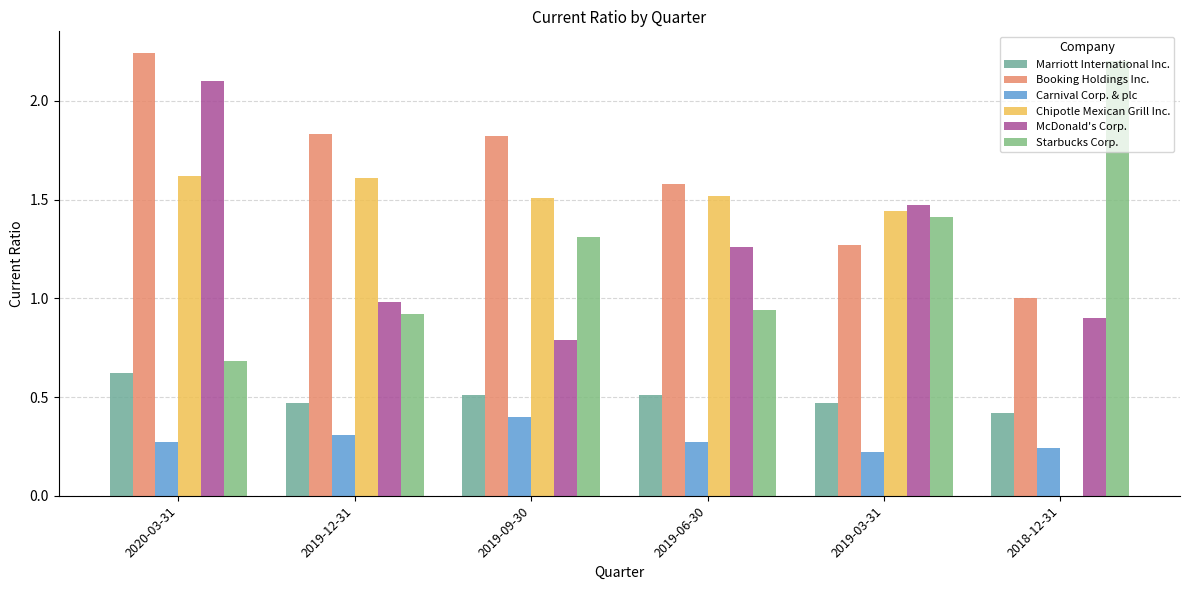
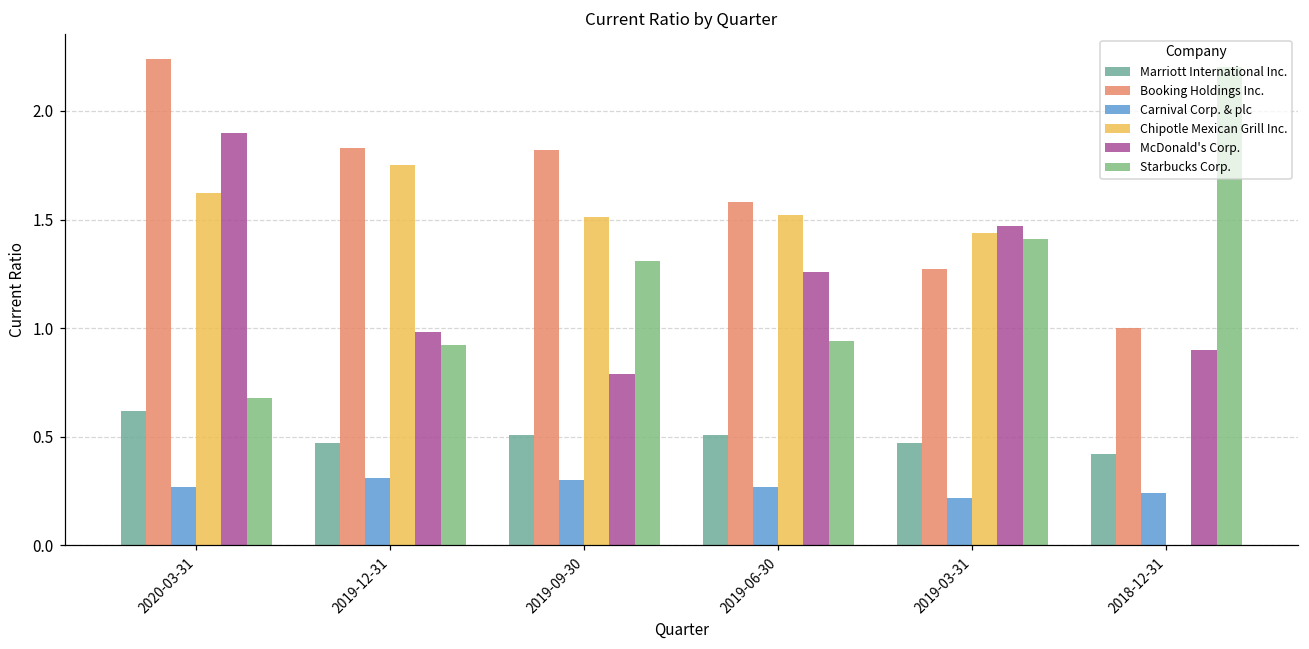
McDonald's Corp., 2020-03-31: 2.1 -> 1.9
Chipotle Mexican Grill Inc., 2019-12-31: 1.61 -> 1.75
Carnival Corp. & plc, 2019-09-30: 0.4 -> 0.3
